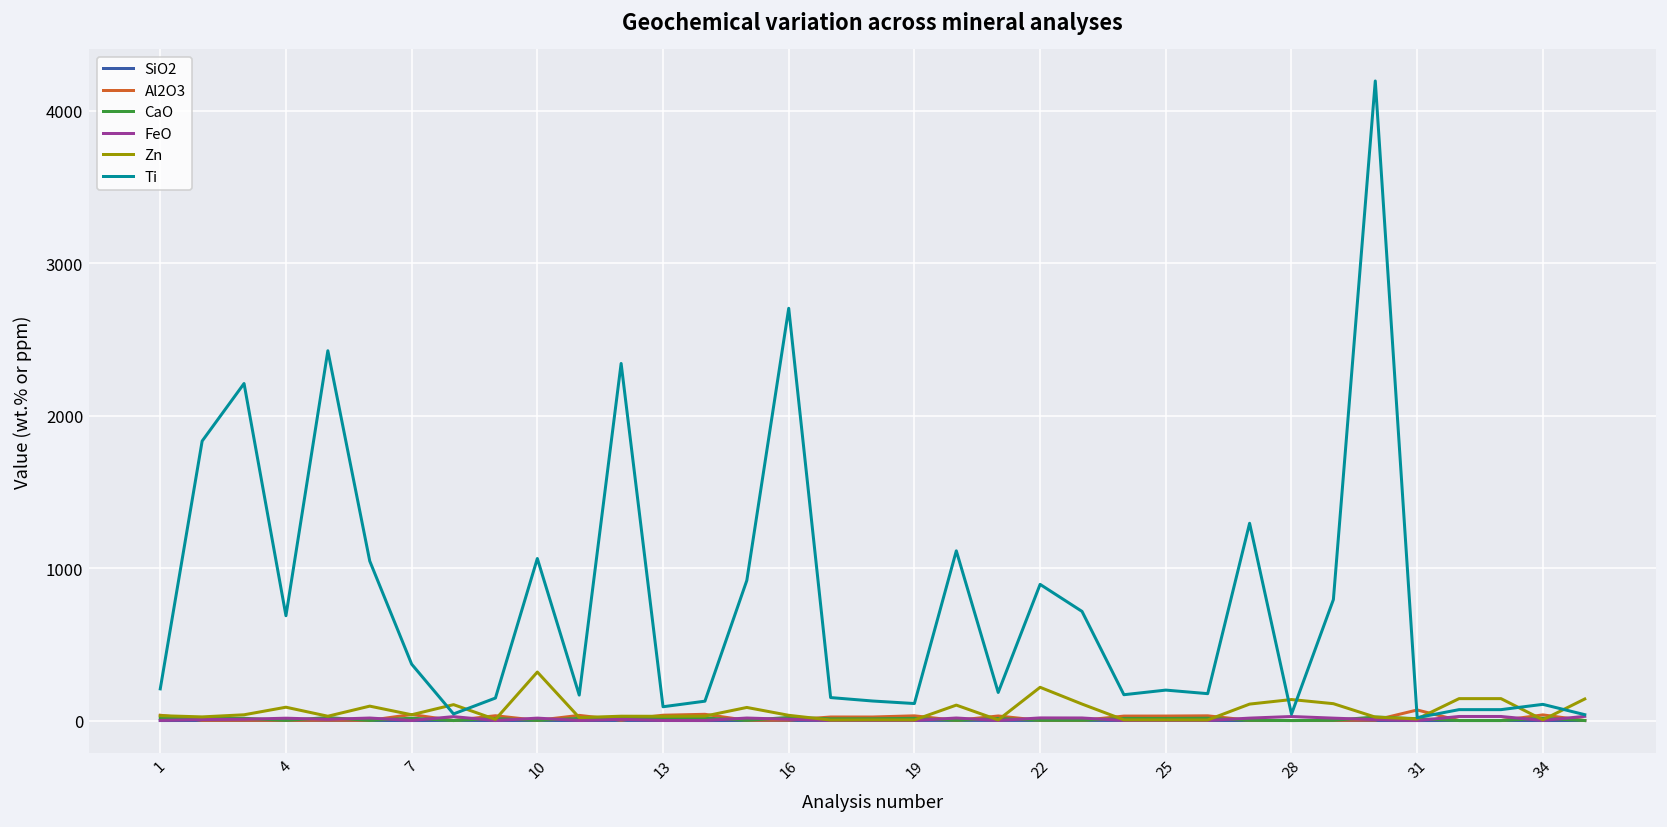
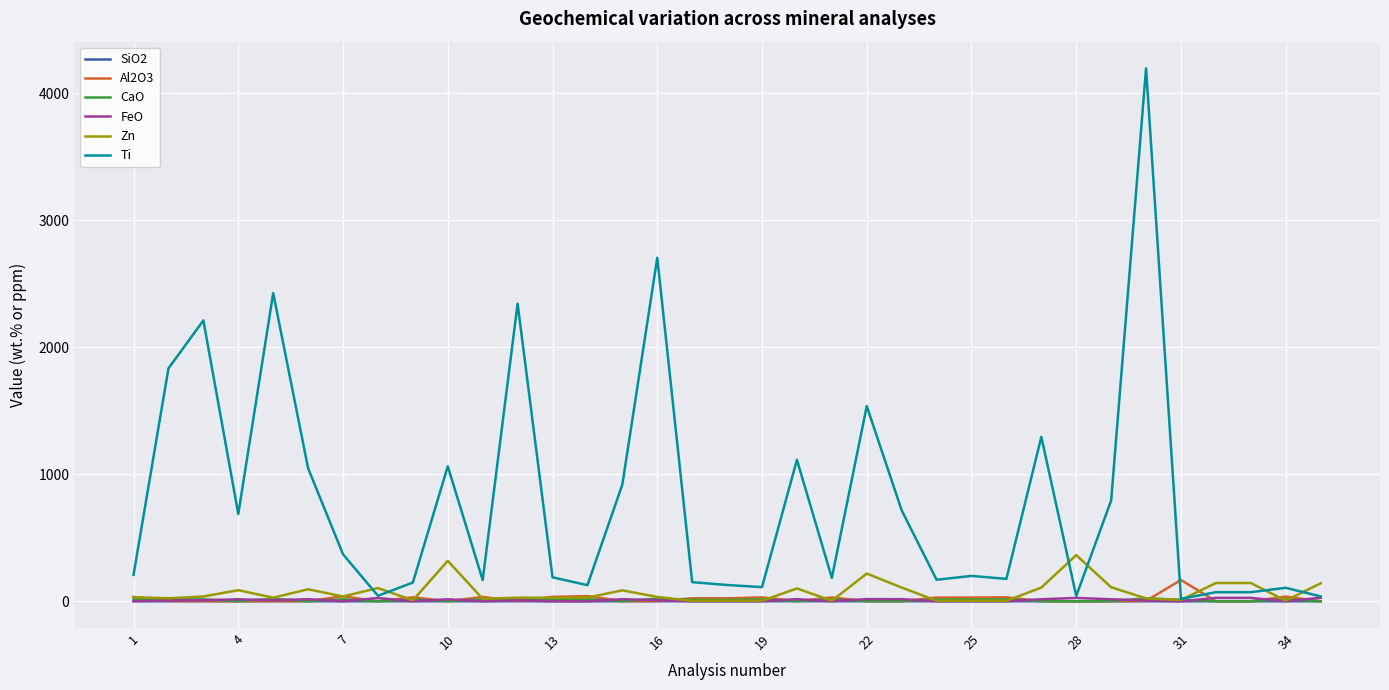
Ti, 13: 90 -> 190
Ti, 22: 890 -> 1540
Zn, 28: 140 -> 360
Al2O3, 31: 70 -> 170
